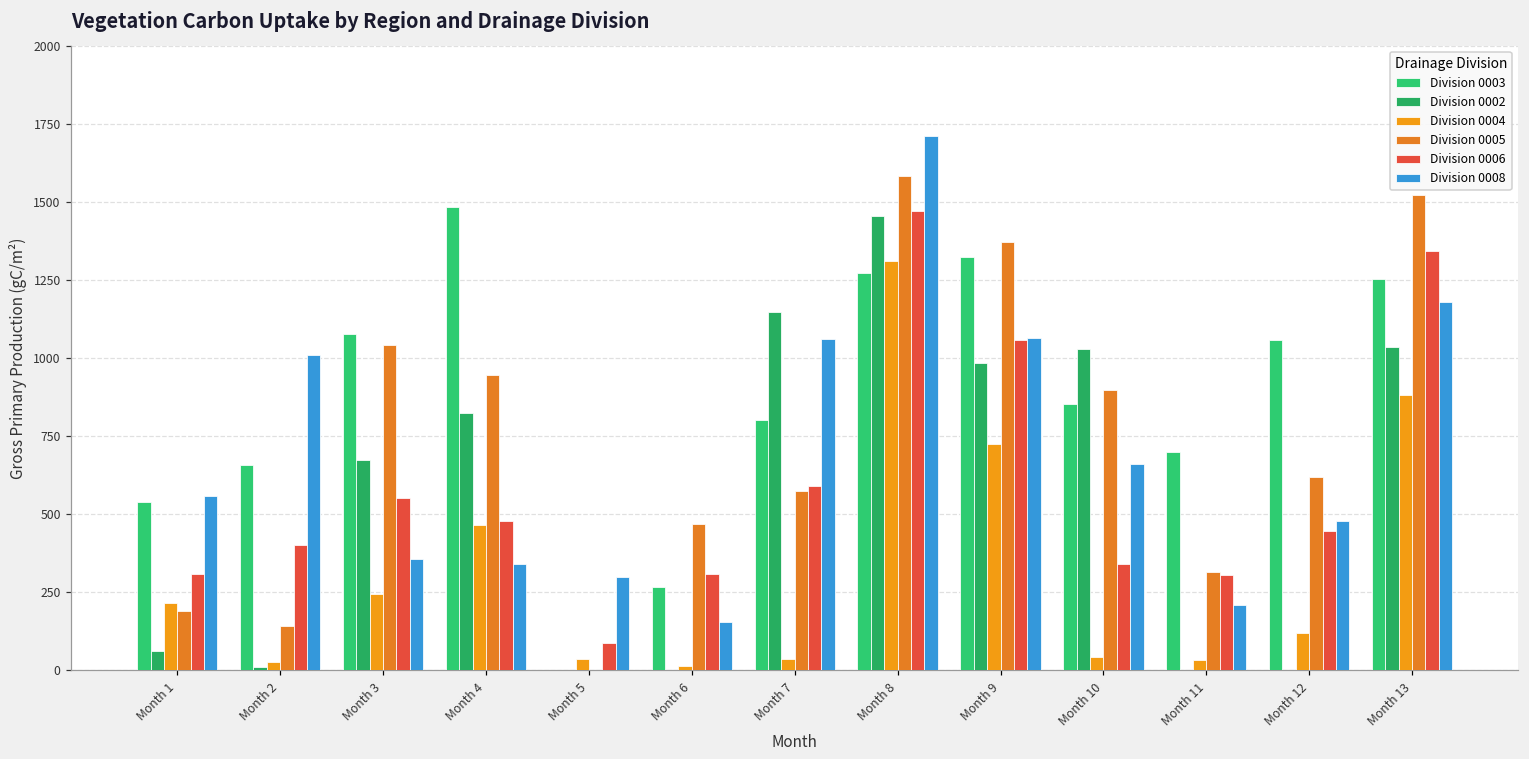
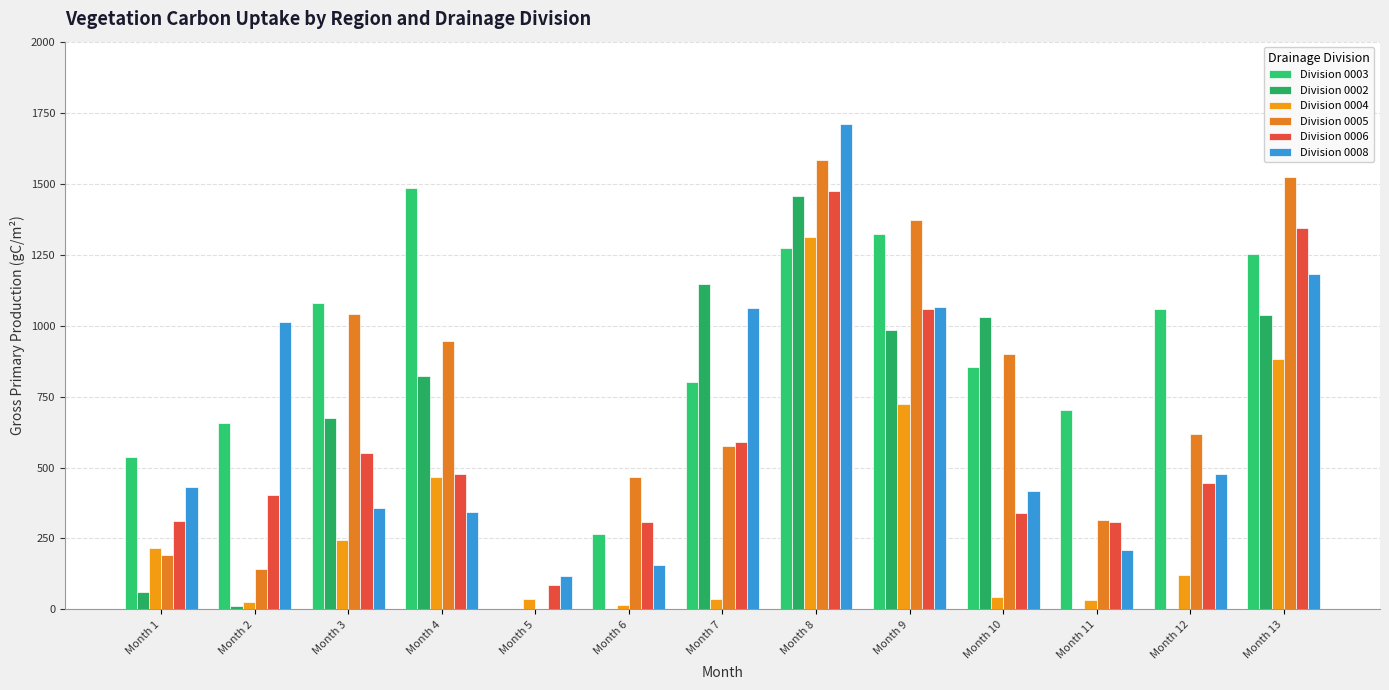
Division 0008, Month 1: 560 -> 430
Division 0008, Month 5: 300 -> 120
Division 0008, Month 10: 660 -> 420
